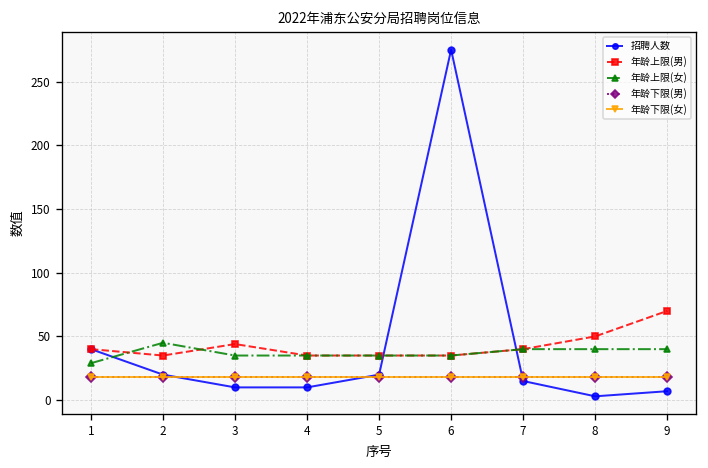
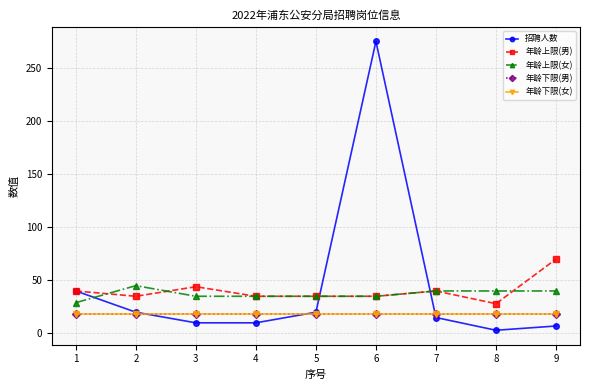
年龄上限(男), 8: 50 -> 28
